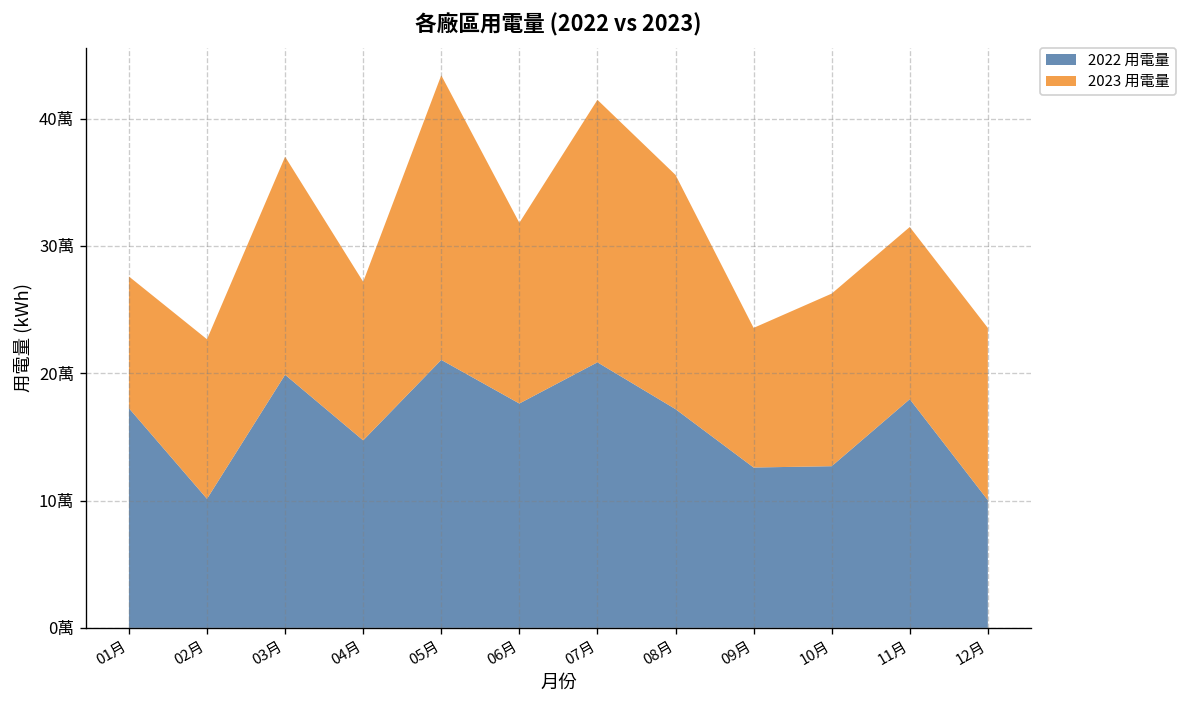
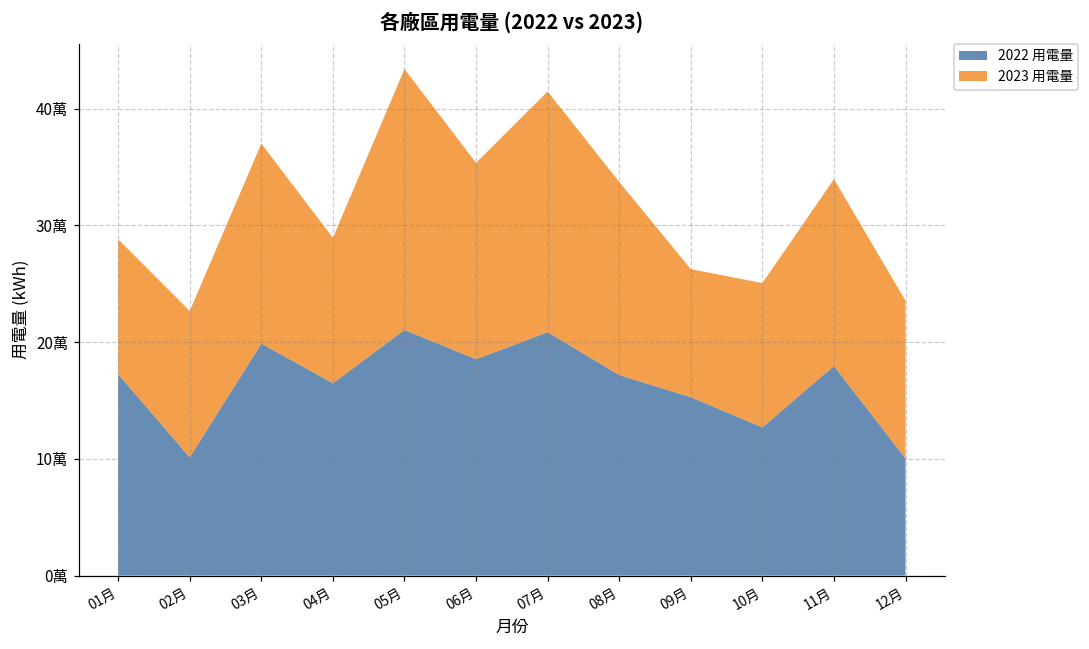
2023 用電量, 01月: 10.3萬 -> 11.6萬
2022 用電量, 04月: 14.7萬 -> 16.5萬
2022 用電量, 06月: 17.6萬 -> 18.5萬
2023 用電量, 06月: 14.2萬 -> 16.8萬
2023 用電量, 08月: 18.4萬 -> 16.5萬
2022 用電量, 09月: 12.6萬 -> 15.3萬
2023 用電量, 10月: 13.6萬 -> 12.4萬
2023 用電量, 11月: 13.5萬 -> 16.0萬
